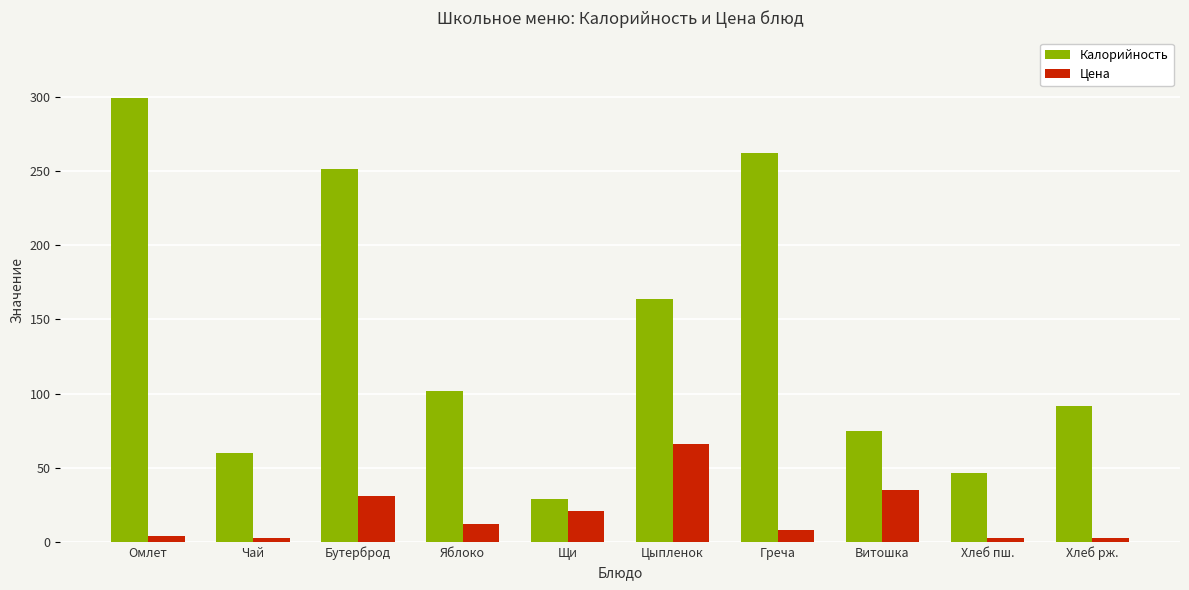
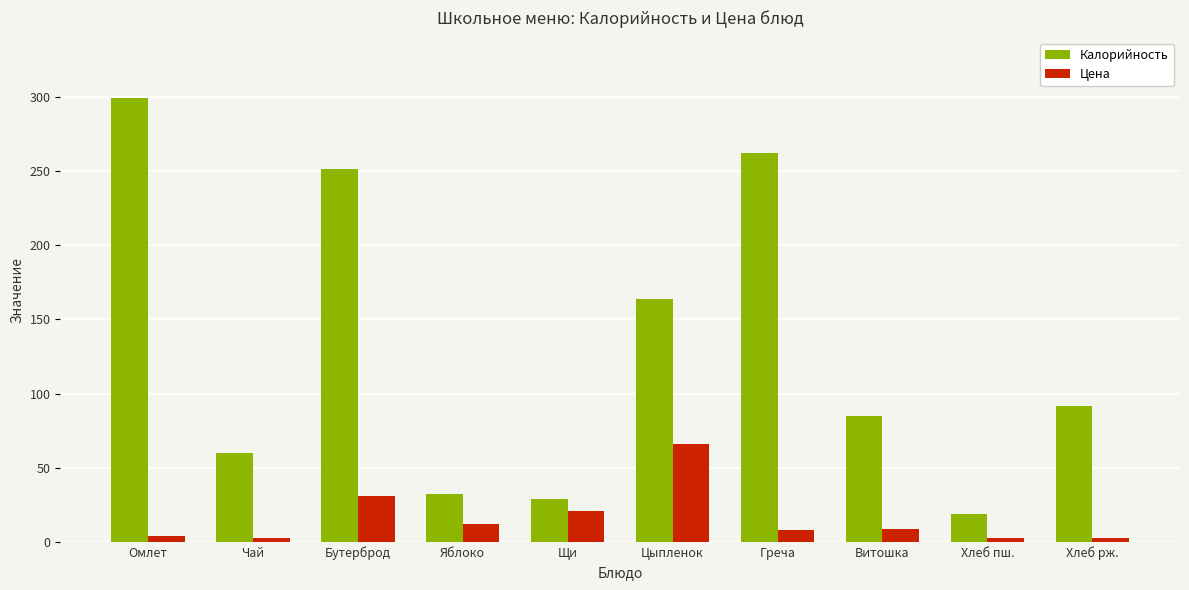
Калорийность, Яблоко: 102 -> 32
Калорийность, Витошка: 75 -> 85
Цена, Витошка: 35 -> 8
Калорийность, Хлеб пш.: 47 -> 19
